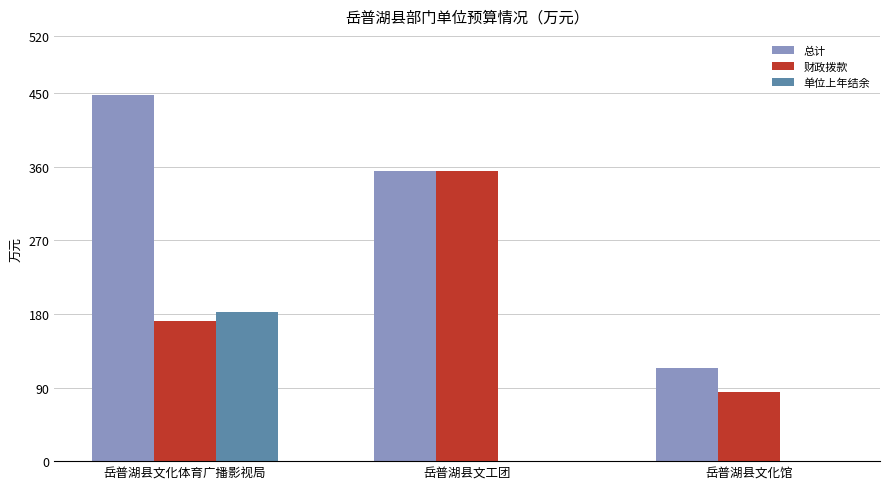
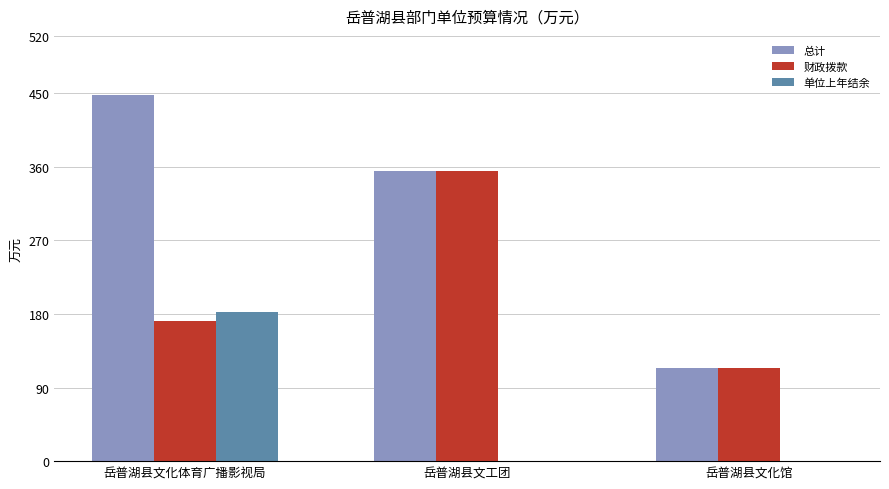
财政拨款, 岳普湖县文化馆: 80 -> 110
